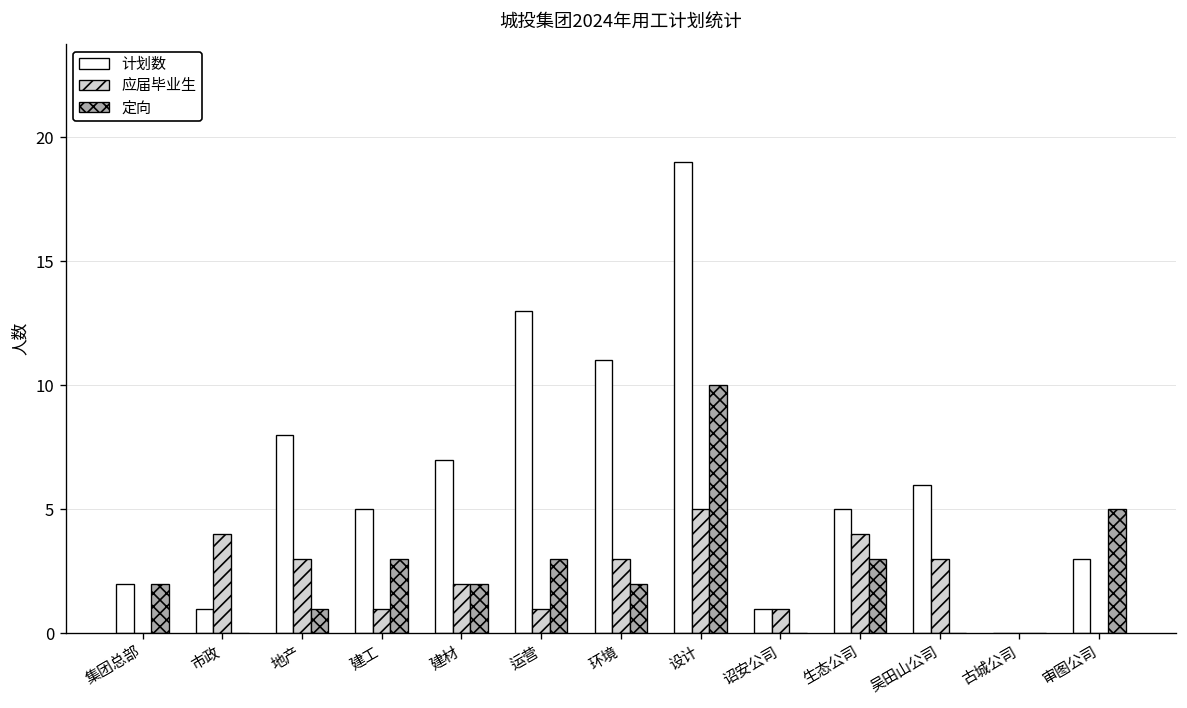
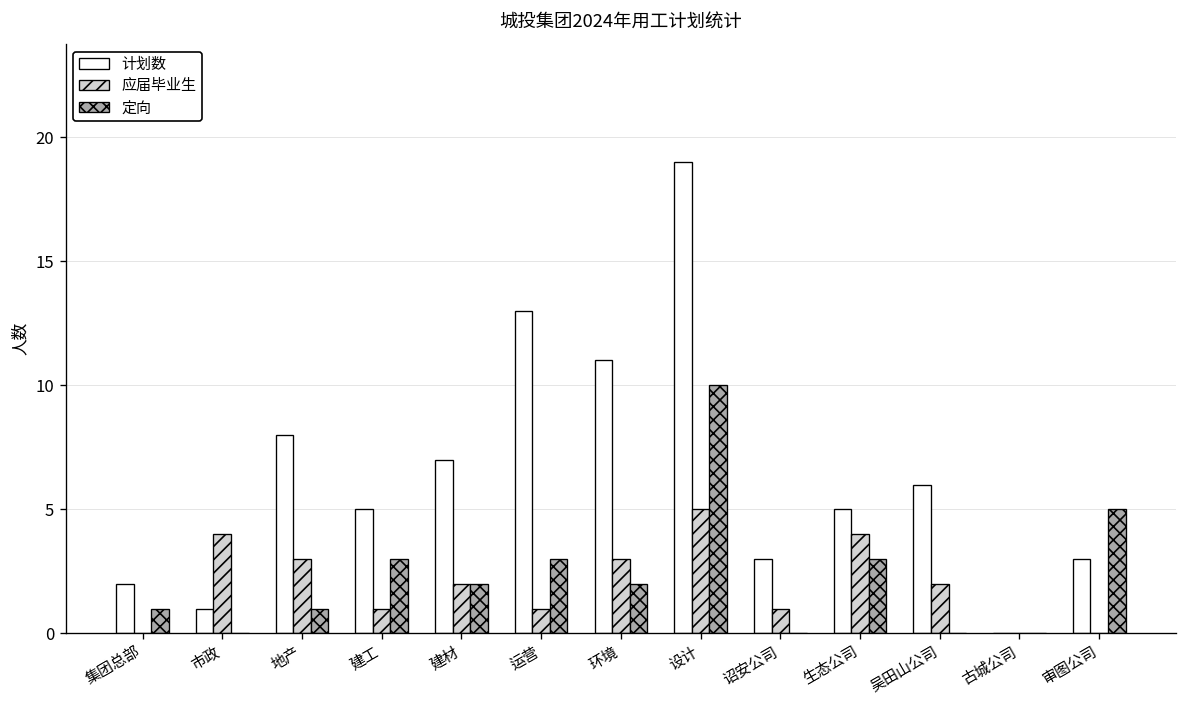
定向, 集团总部: 2 -> 1
计划数, 诏安公司: 1 -> 3
应届毕业生, 吴田山公司: 3 -> 2
